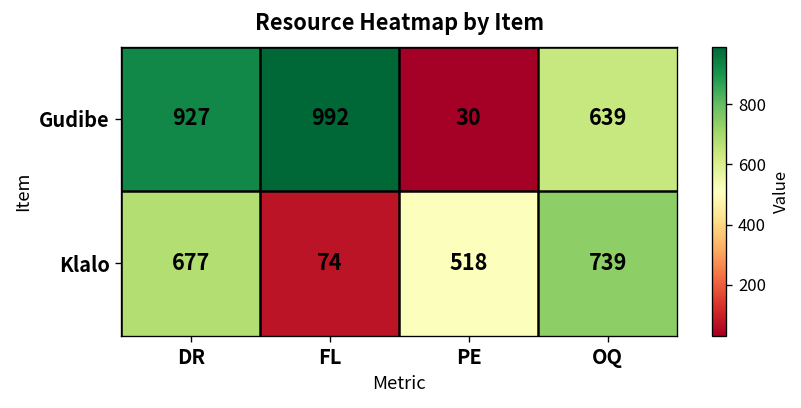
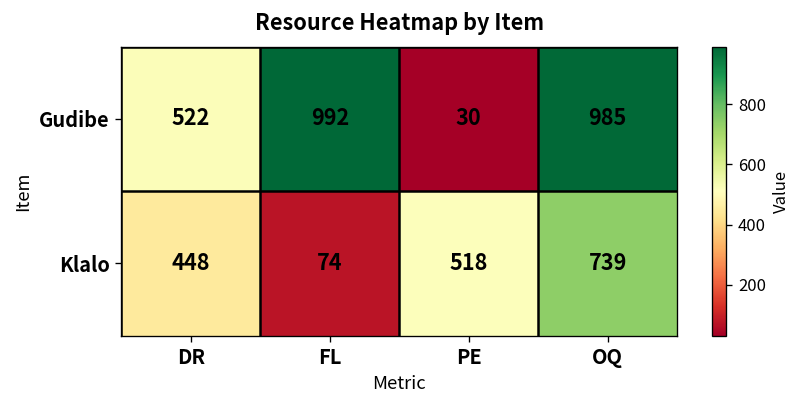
Gudibe, DR: 927 -> 522
Gudibe, OQ: 639 -> 985
Klalo, DR: 677 -> 448
